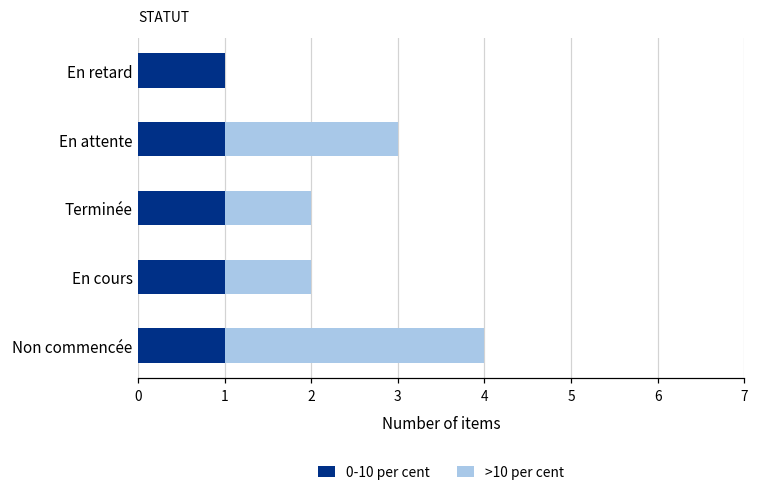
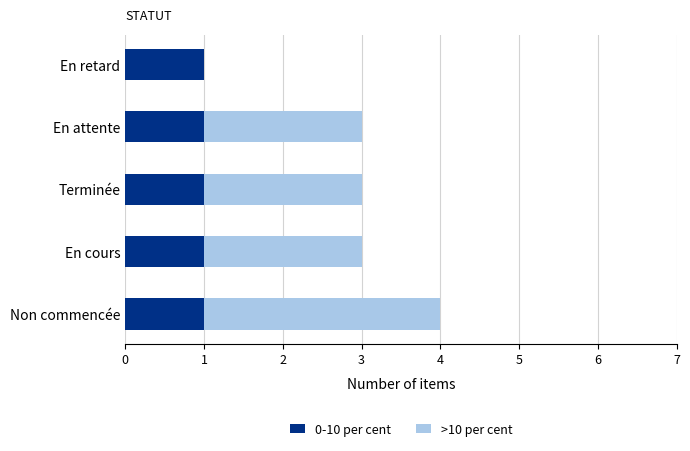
>10 per cent, Terminée: 1 -> 2
>10 per cent, En cours: 1 -> 2
